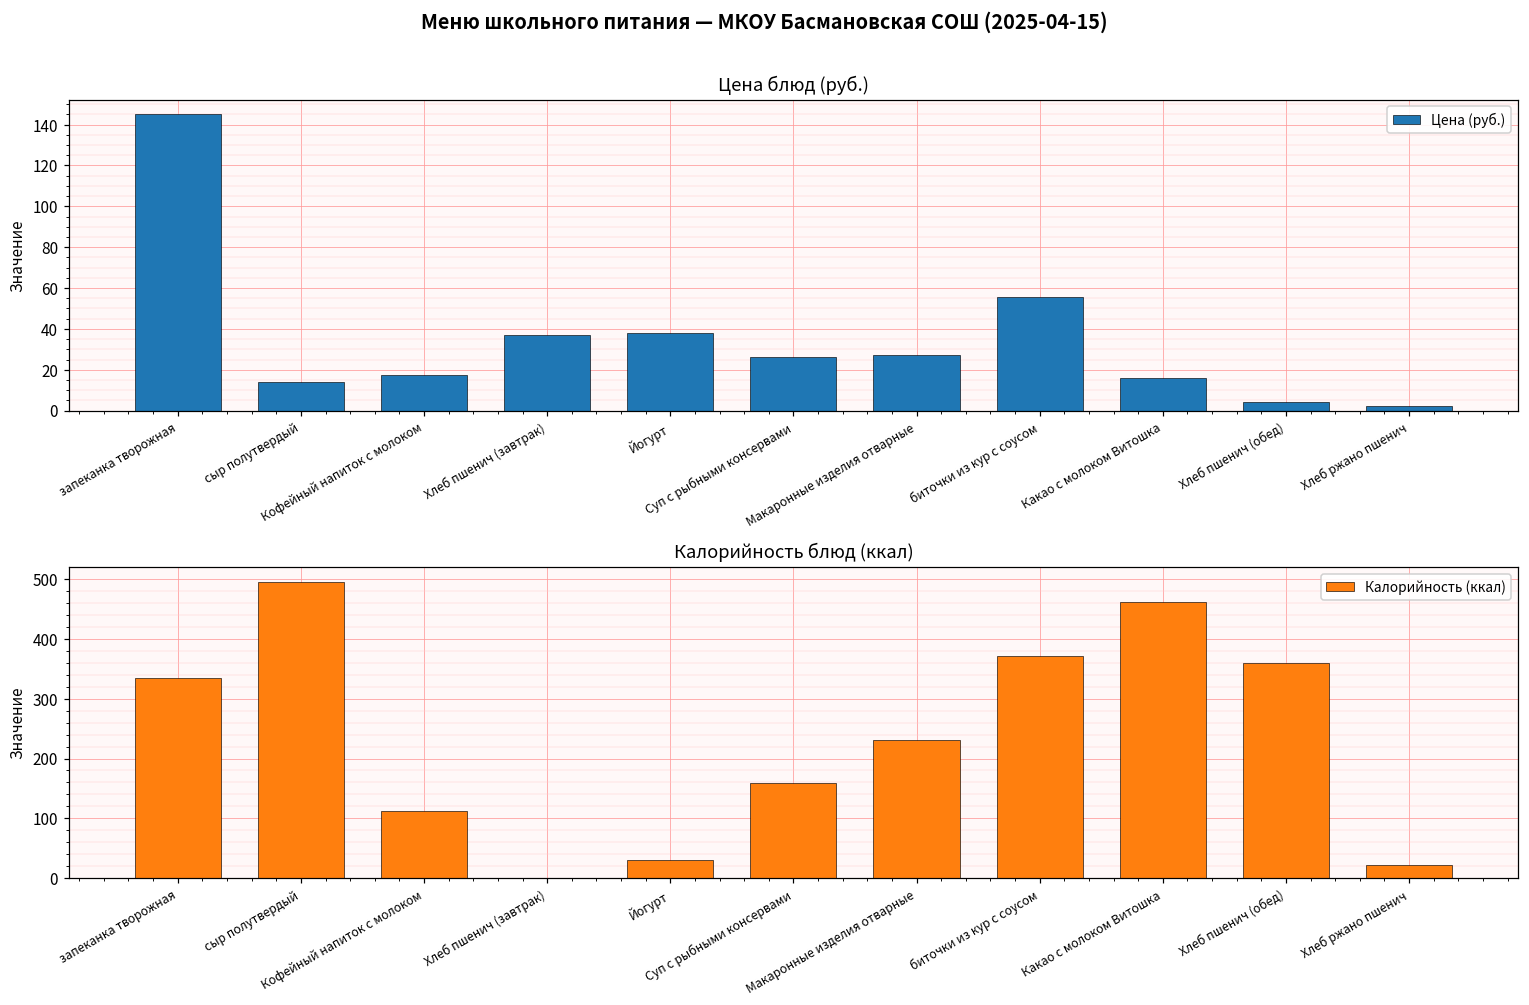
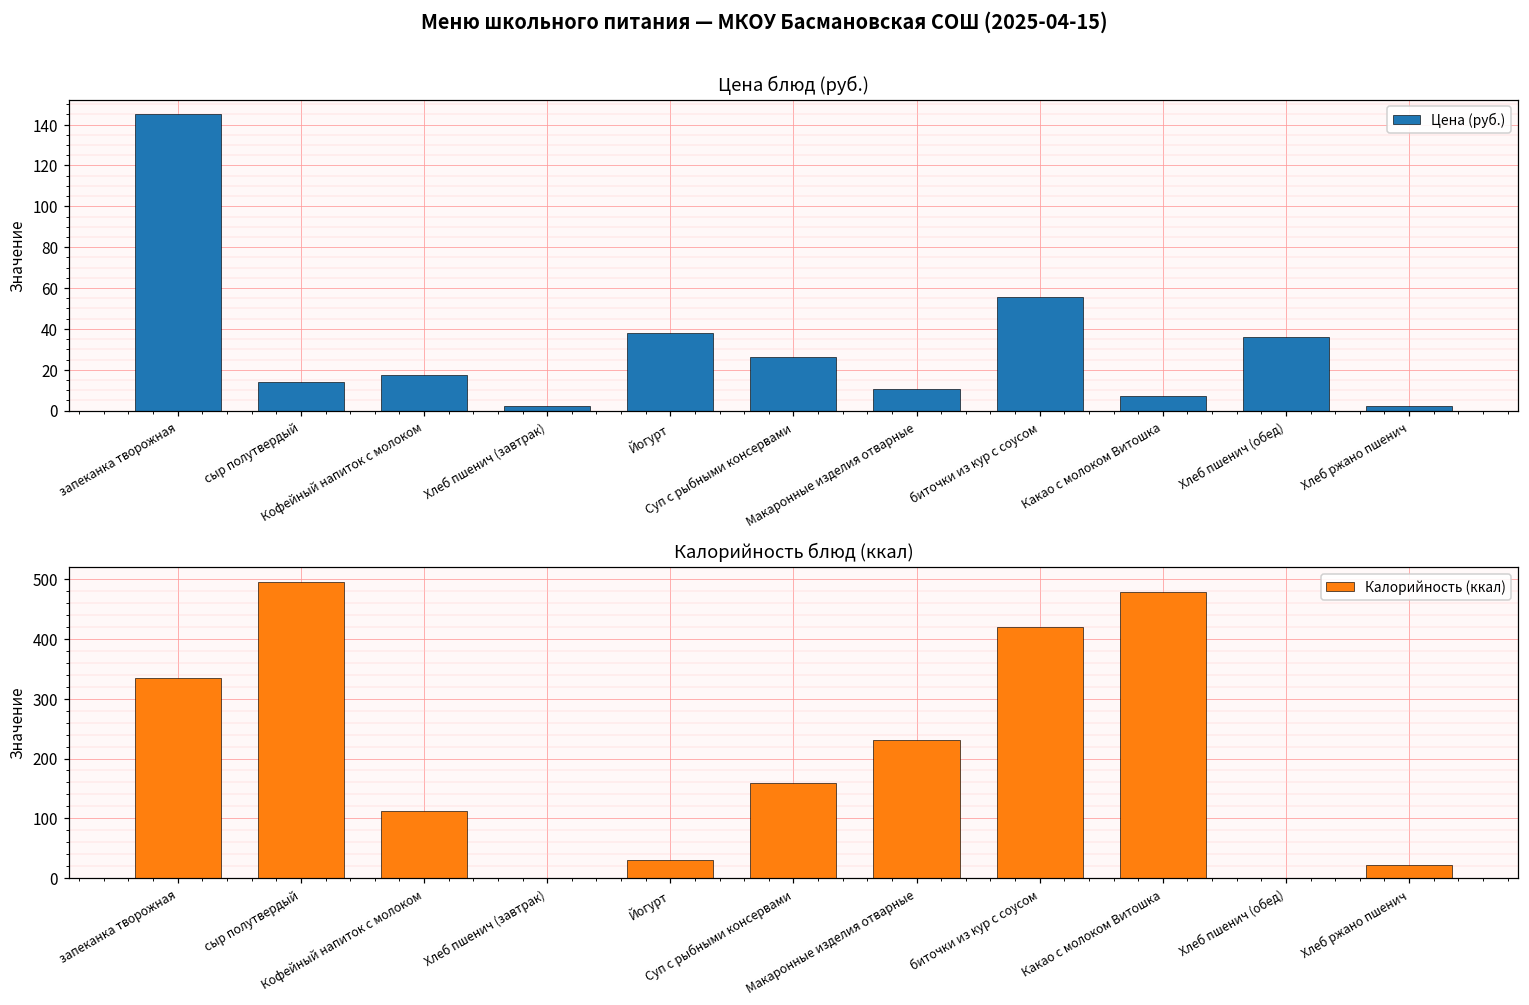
Цена блюд (руб.), Хлеб пшенич (завтрак): 37 -> 2
Цена блюд (руб.), Макаронные изделия отварные: 27 -> 11
Цена блюд (руб.), Какао с молоком Витошка: 16 -> 7
Цена блюд (руб.), Хлеб пшенич (обед): 4 -> 36
Калорийность блюд (ккал), биточки из кур с соусом: 370 -> 420
Калорийность блюд (ккал), Какао с молоком Витошка: 460 -> 480
Калорийность блюд (ккал), Хлеб пшенич (обед): 360 -> 0
